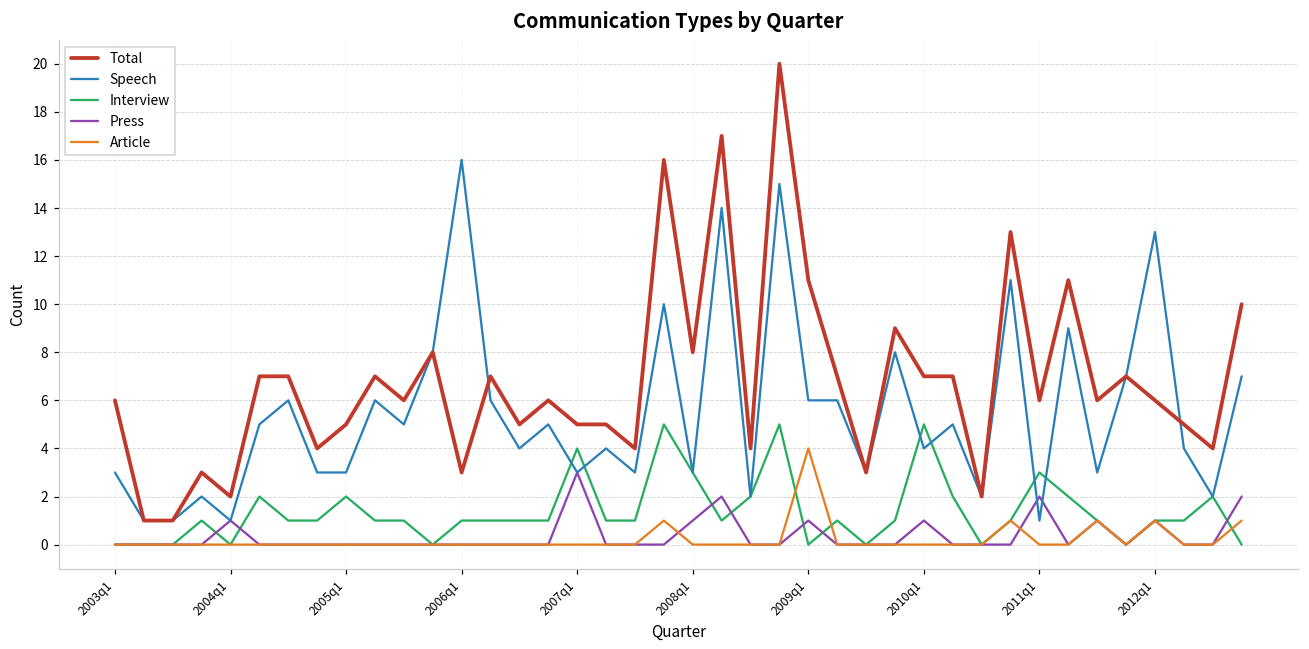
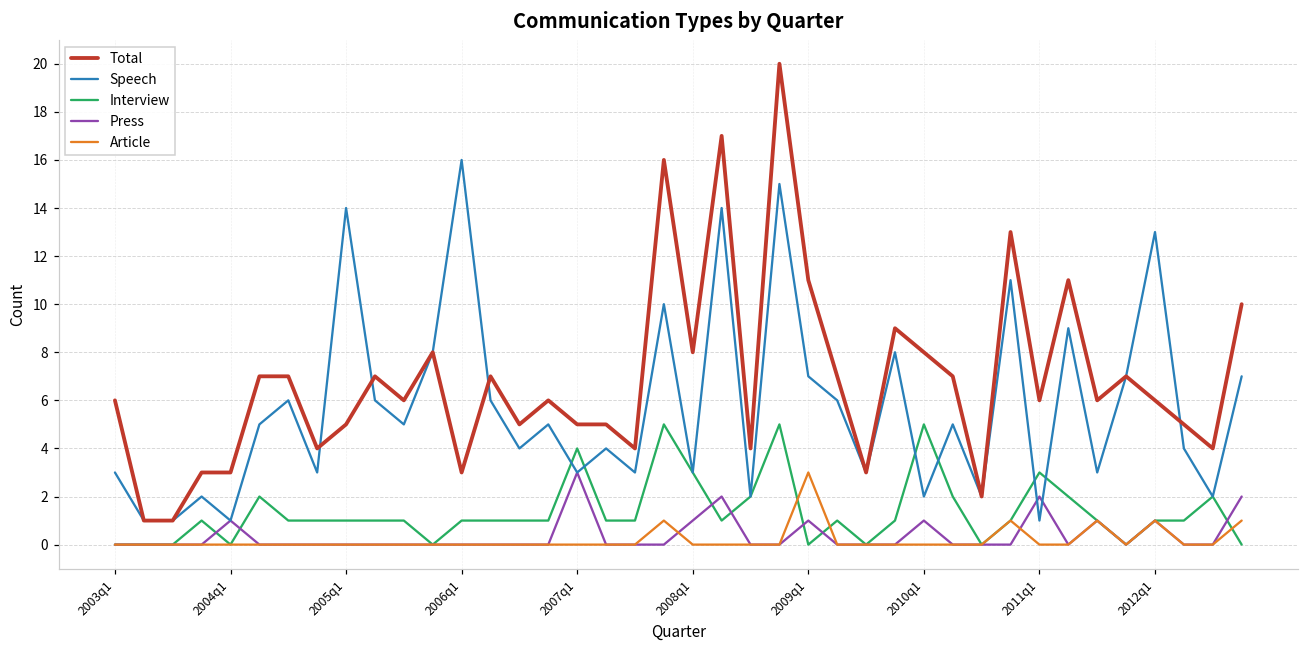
Total, 2004q1: 2 -> 3
Speech, 2005q1: 3 -> 14
Interview, 2005q1: 2 -> 1
Speech, 2009q1: 6 -> 7
Article, 2009q1: 4 -> 3
Total, 2010q1: 7 -> 8
Speech, 2010q1: 4 -> 2
